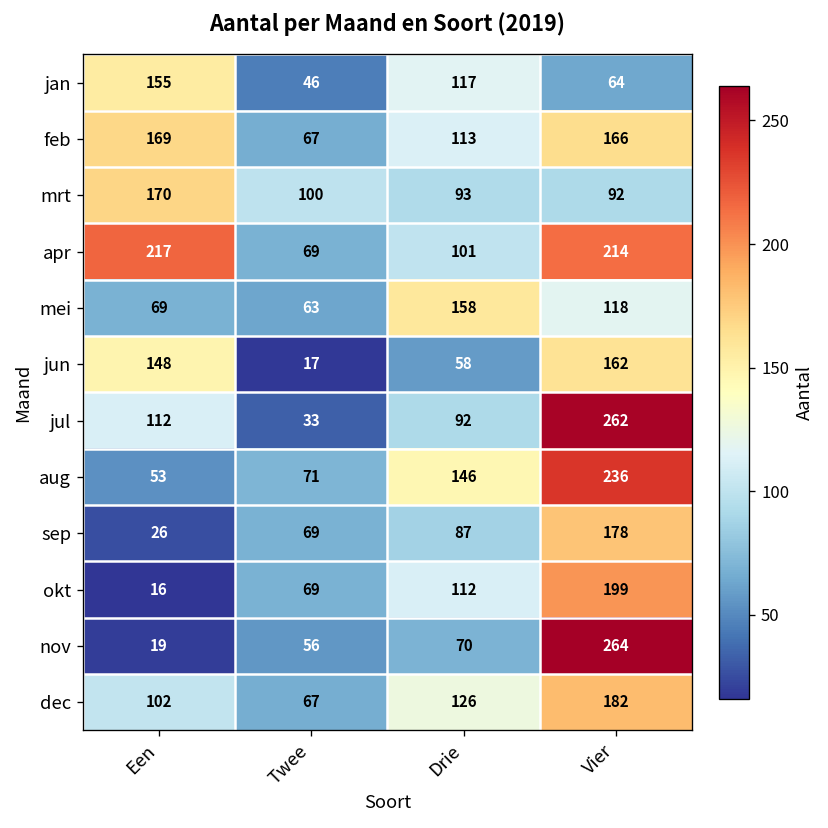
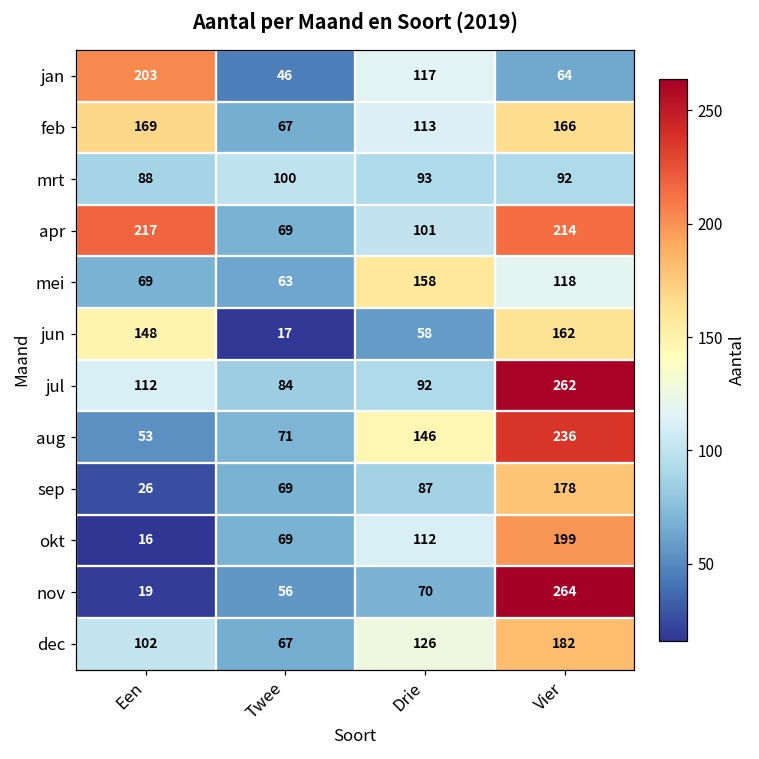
jan, Een: 155 -> 203
mrt, Een: 170 -> 88
jul, Twee: 33 -> 84
